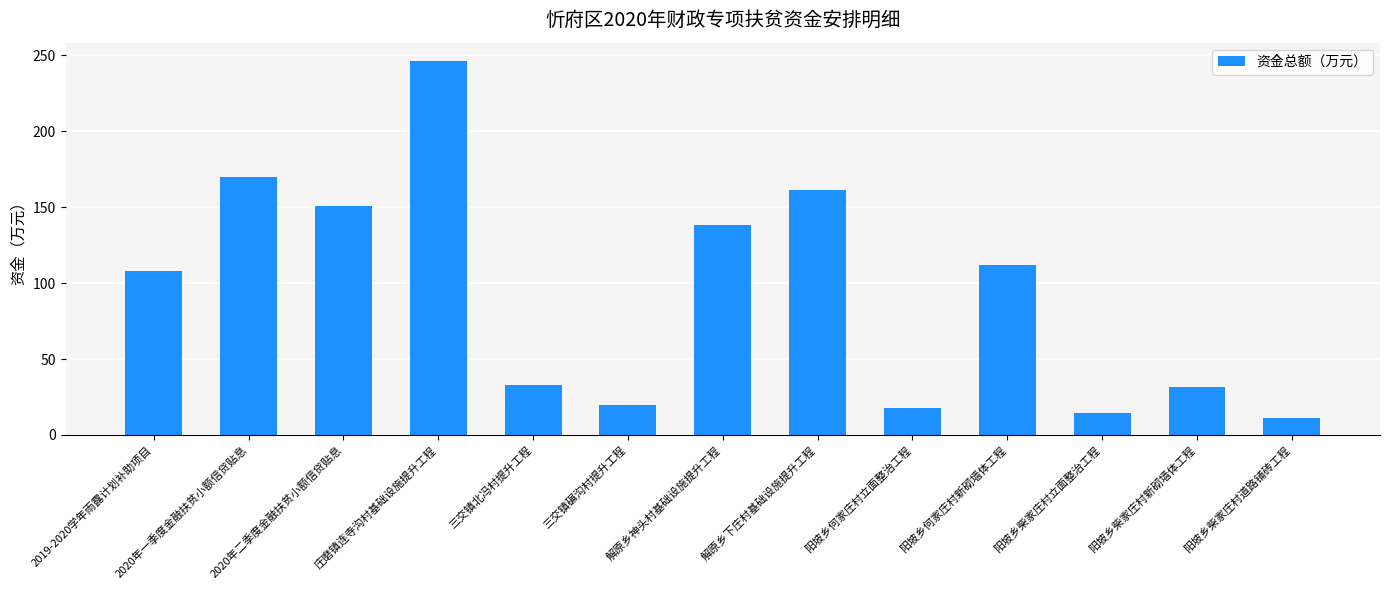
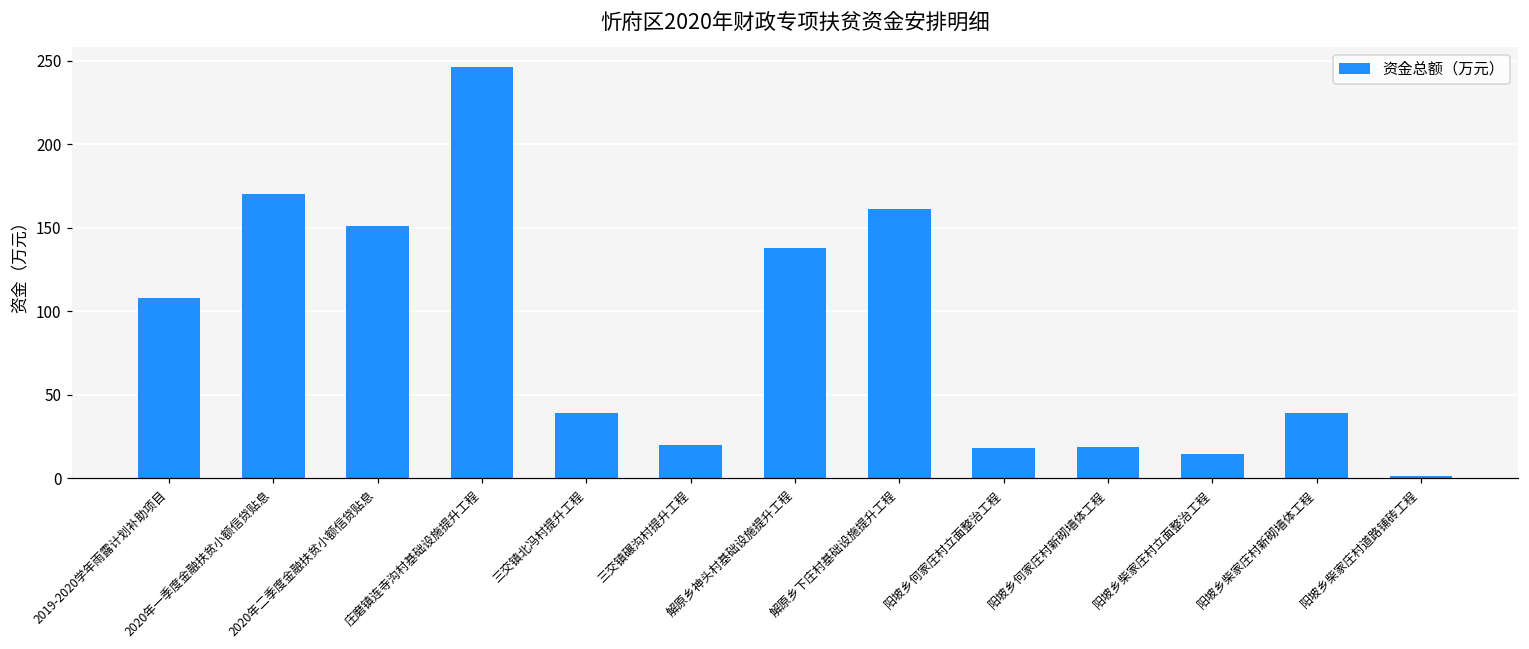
三交镇北冯村提升工程: 33 -> 39
阳坡乡何家庄村新砌墙体工程: 112 -> 19
阳坡乡柴家庄村新砌墙体工程: 32 -> 39
阳坡乡柴家庄村道路铺砖工程: 11 -> 1
